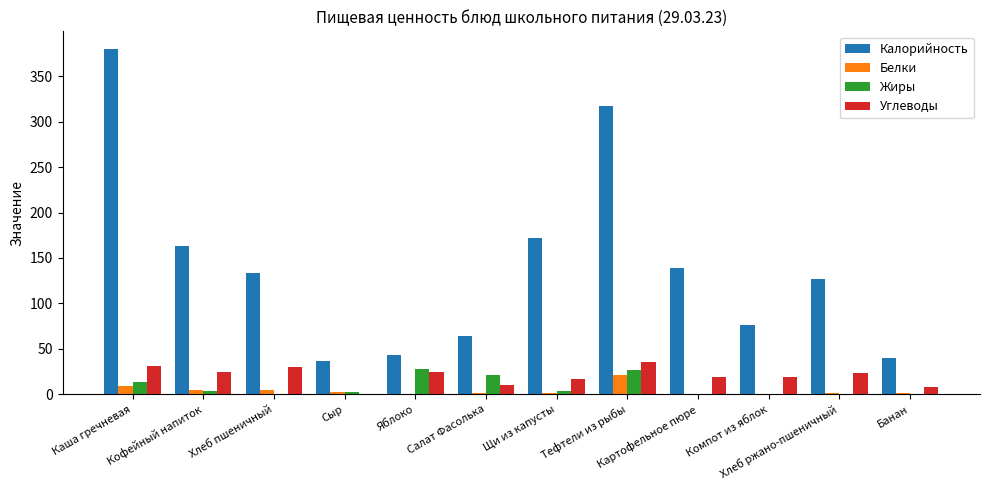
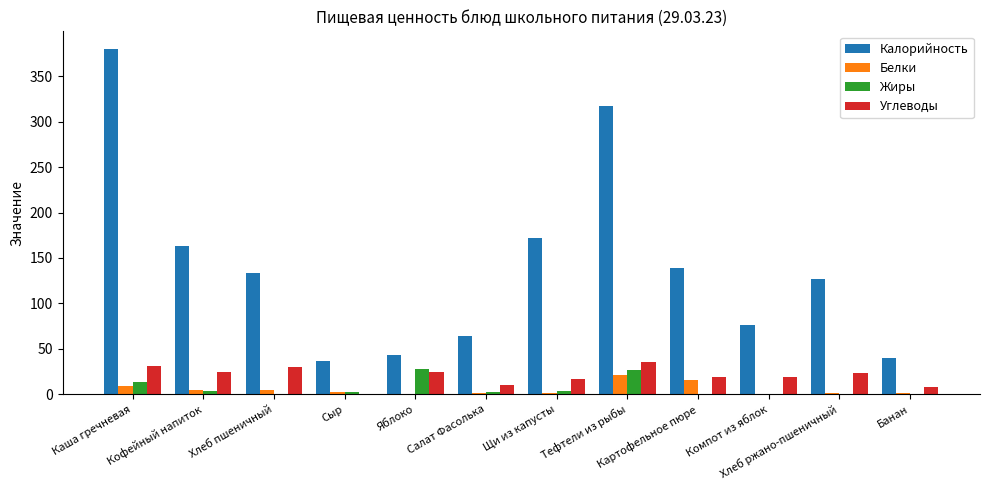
Жиры, Салат Фасолька: 20 -> 0
Белки, Картофельное пюре: 0 -> 20
